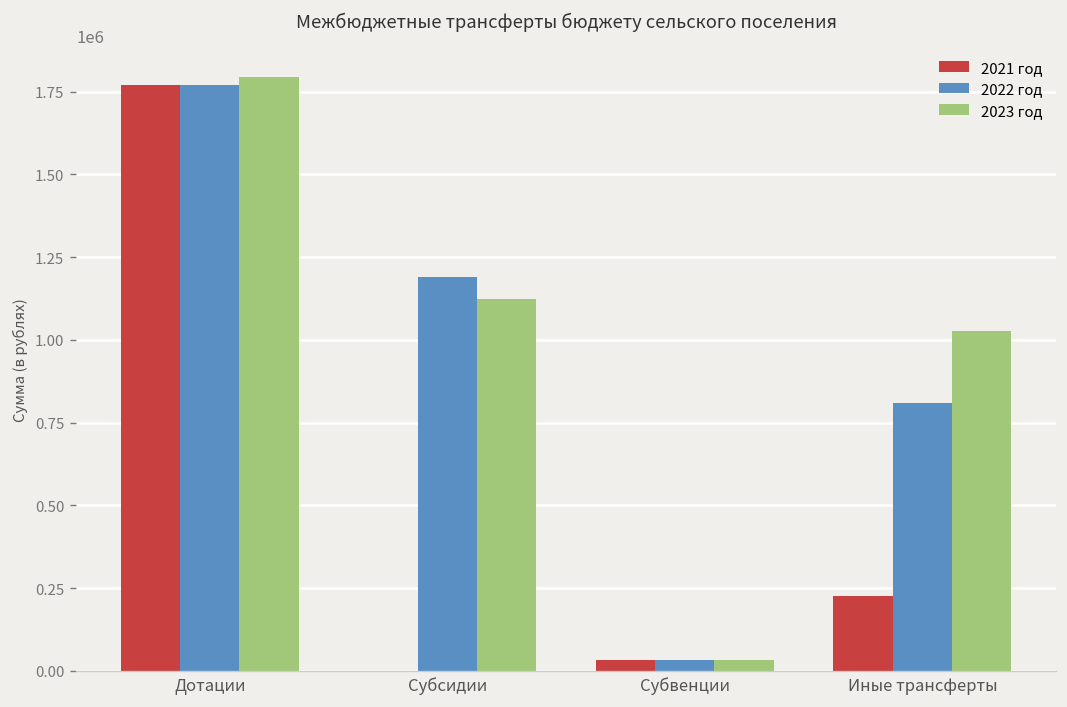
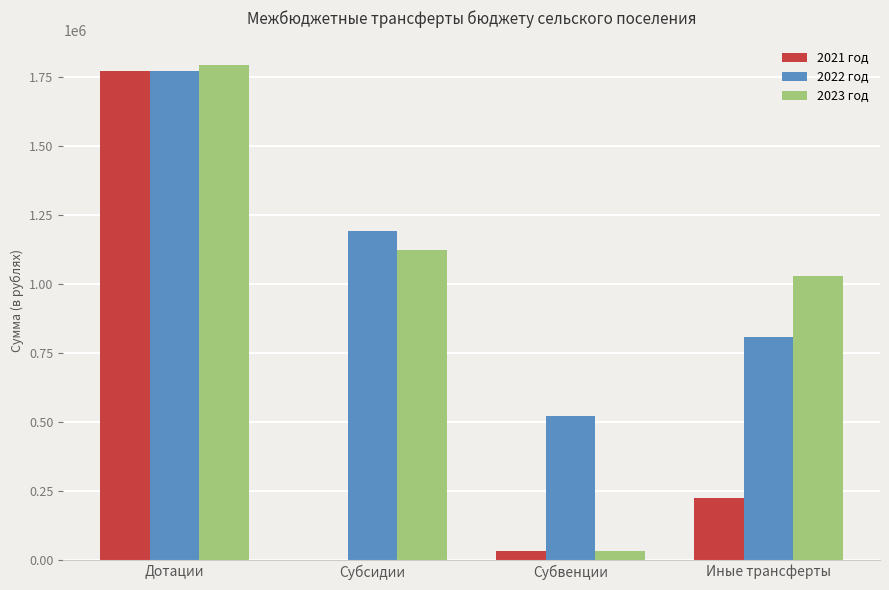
2022 год, Субвенции: 30000 -> 520000
